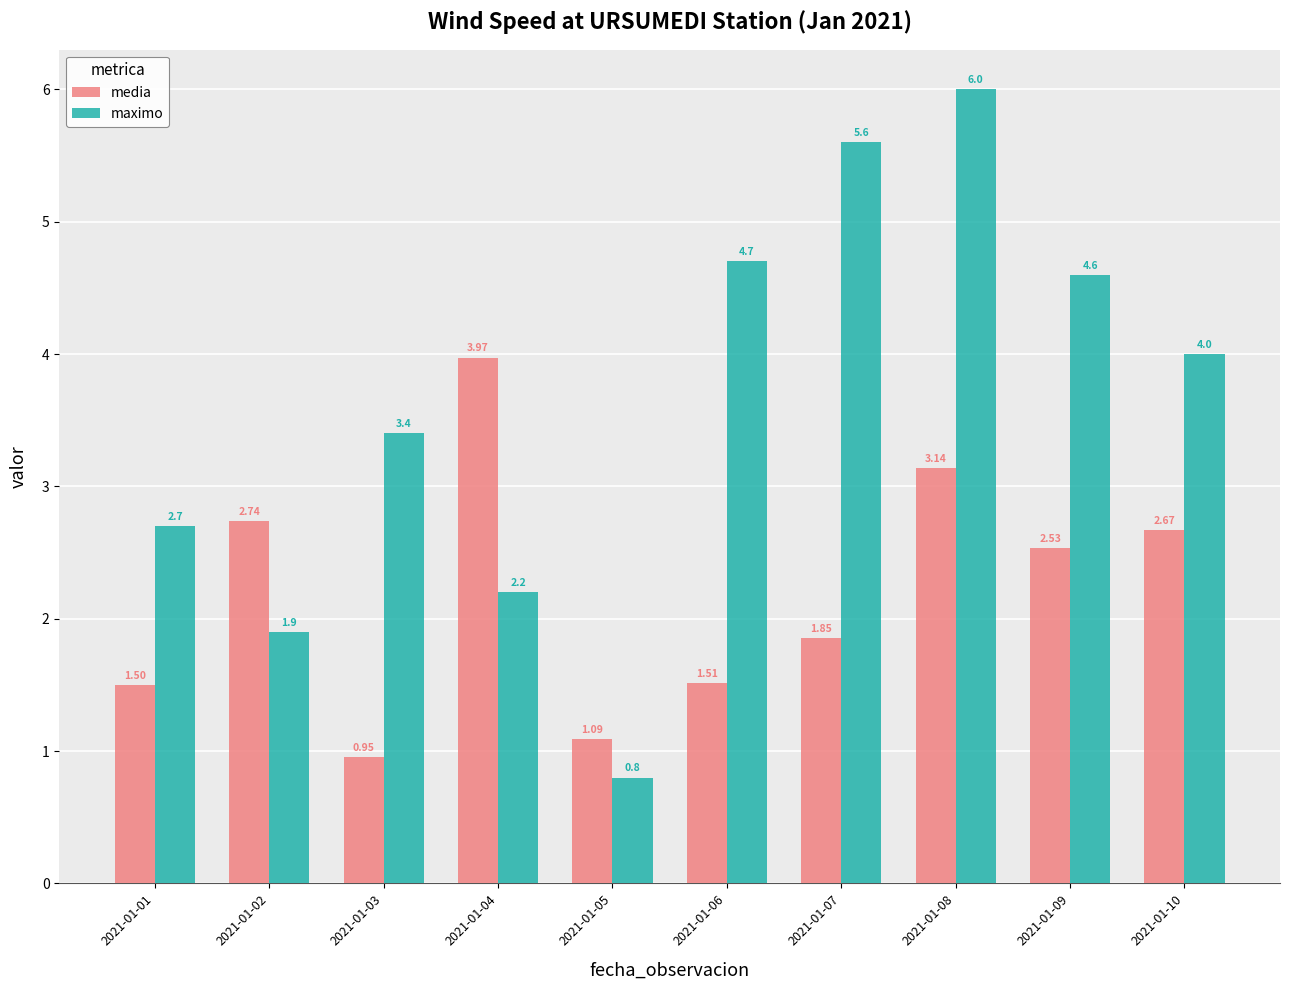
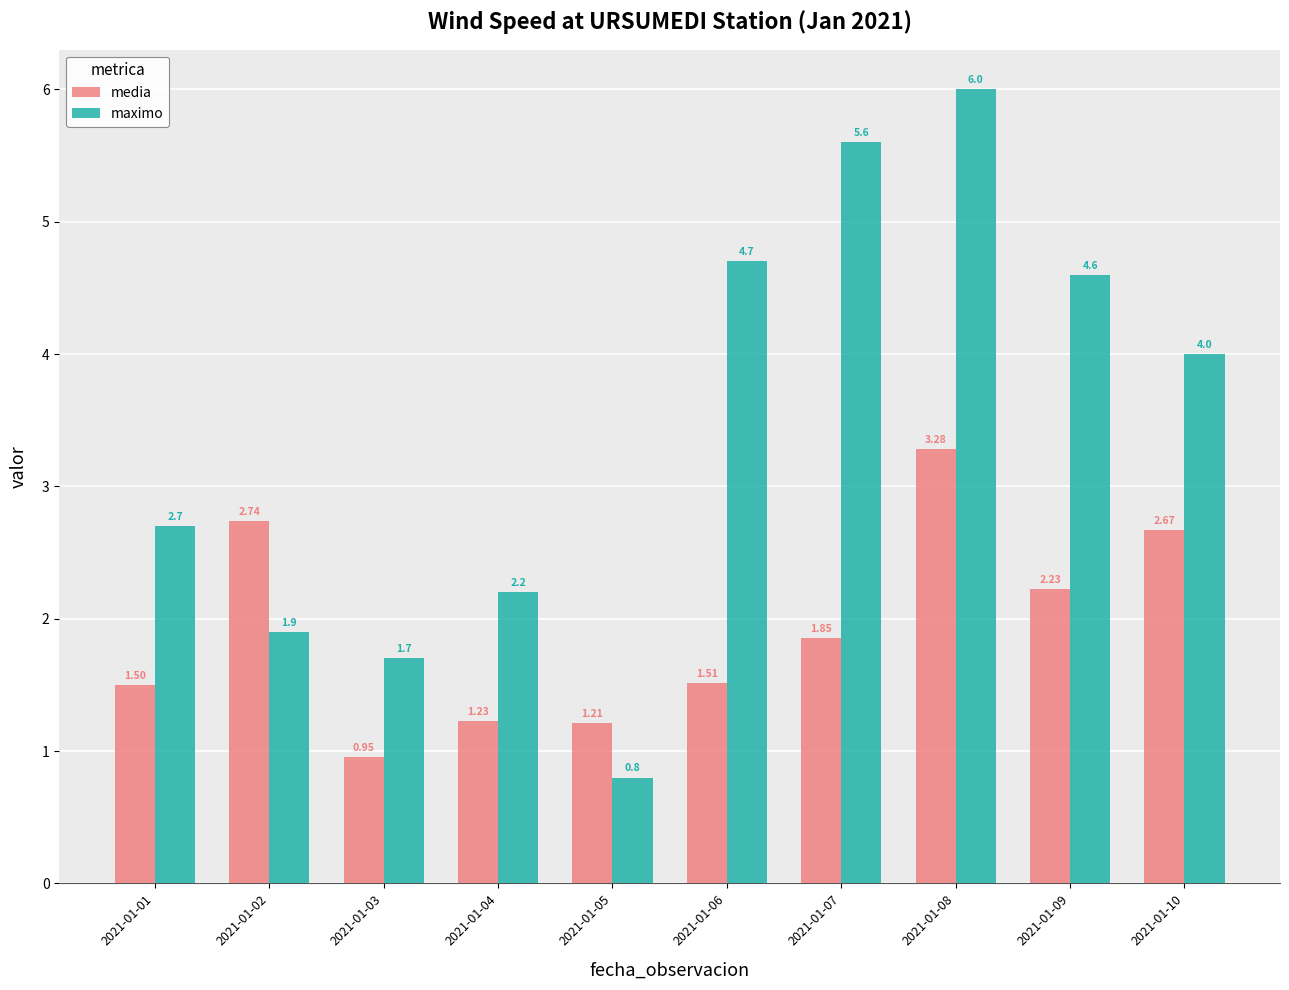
maximo, 2021-01-03: 3.4 -> 1.7
media, 2021-01-04: 3.97 -> 1.23
media, 2021-01-05: 1.09 -> 1.21
media, 2021-01-08: 3.14 -> 3.28
media, 2021-01-09: 2.53 -> 2.23
